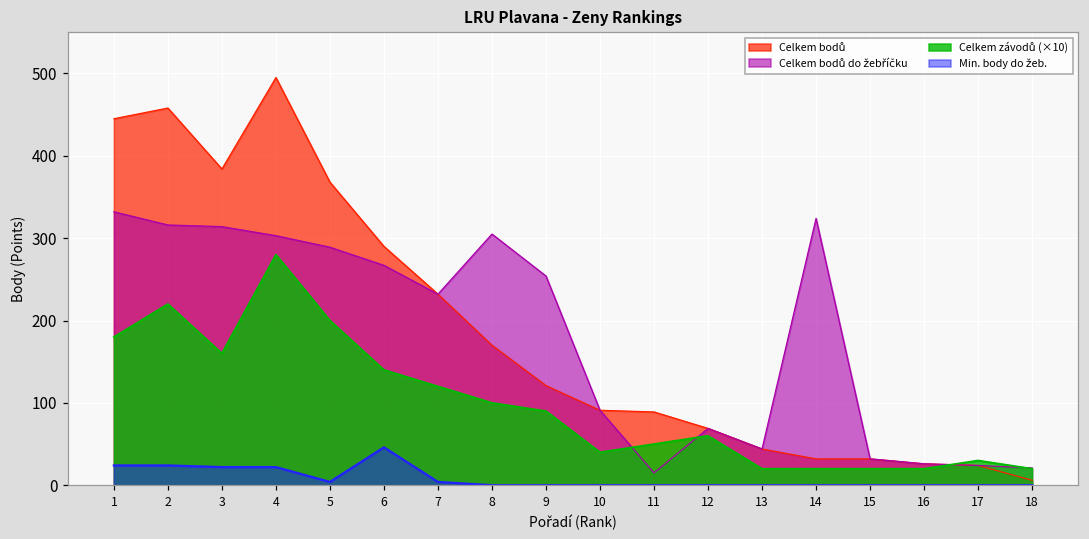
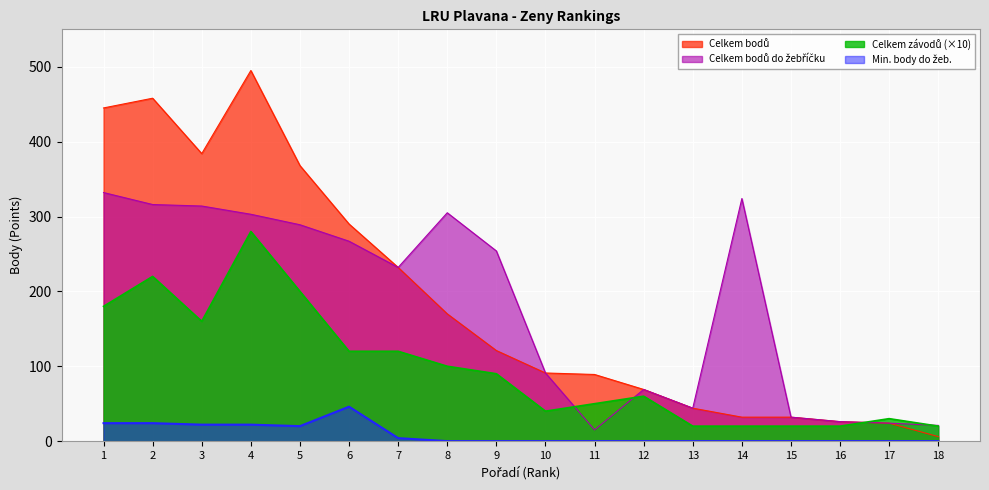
Min. body do žeb., 5: 0 -> 20
Celkem závodů (×10), 6: 140 -> 120
